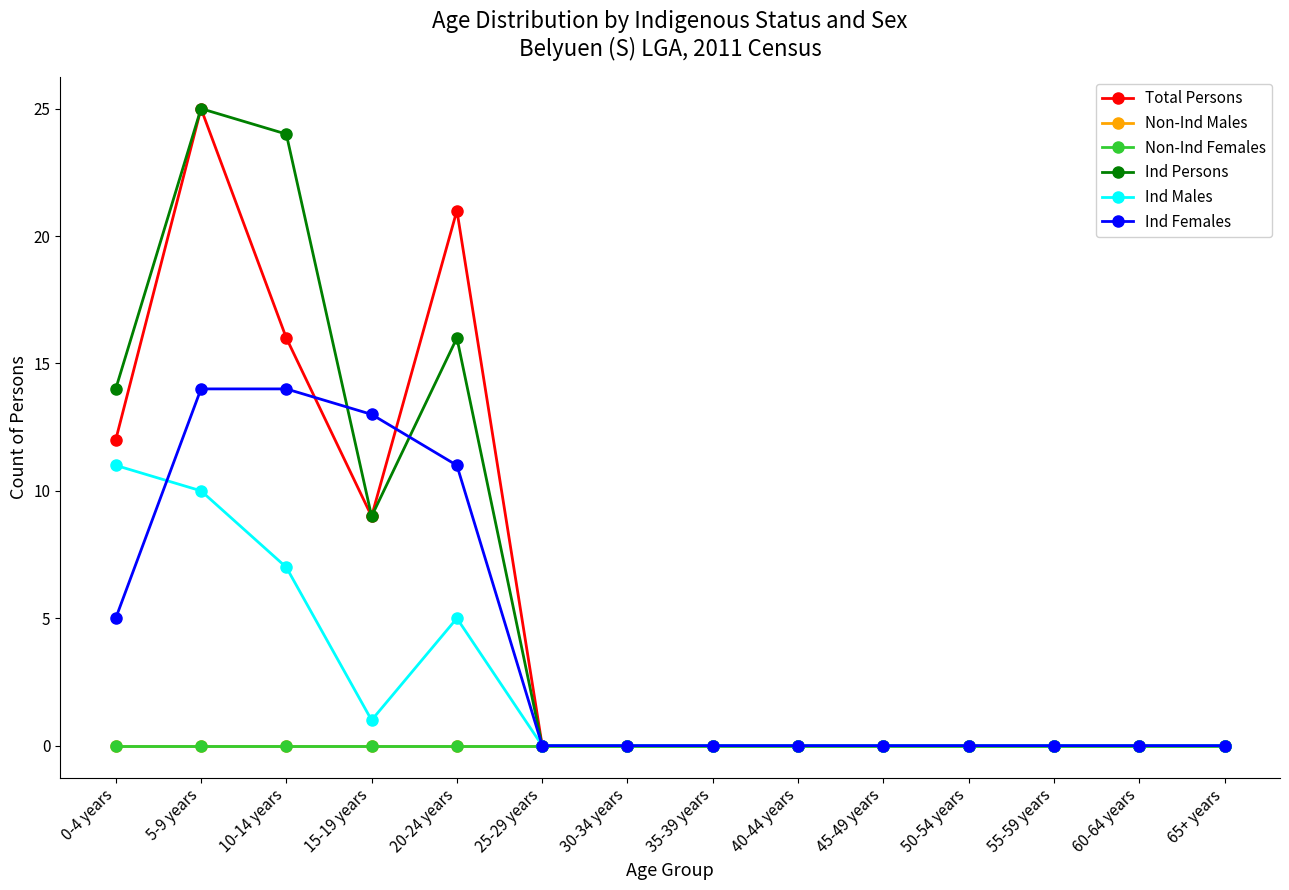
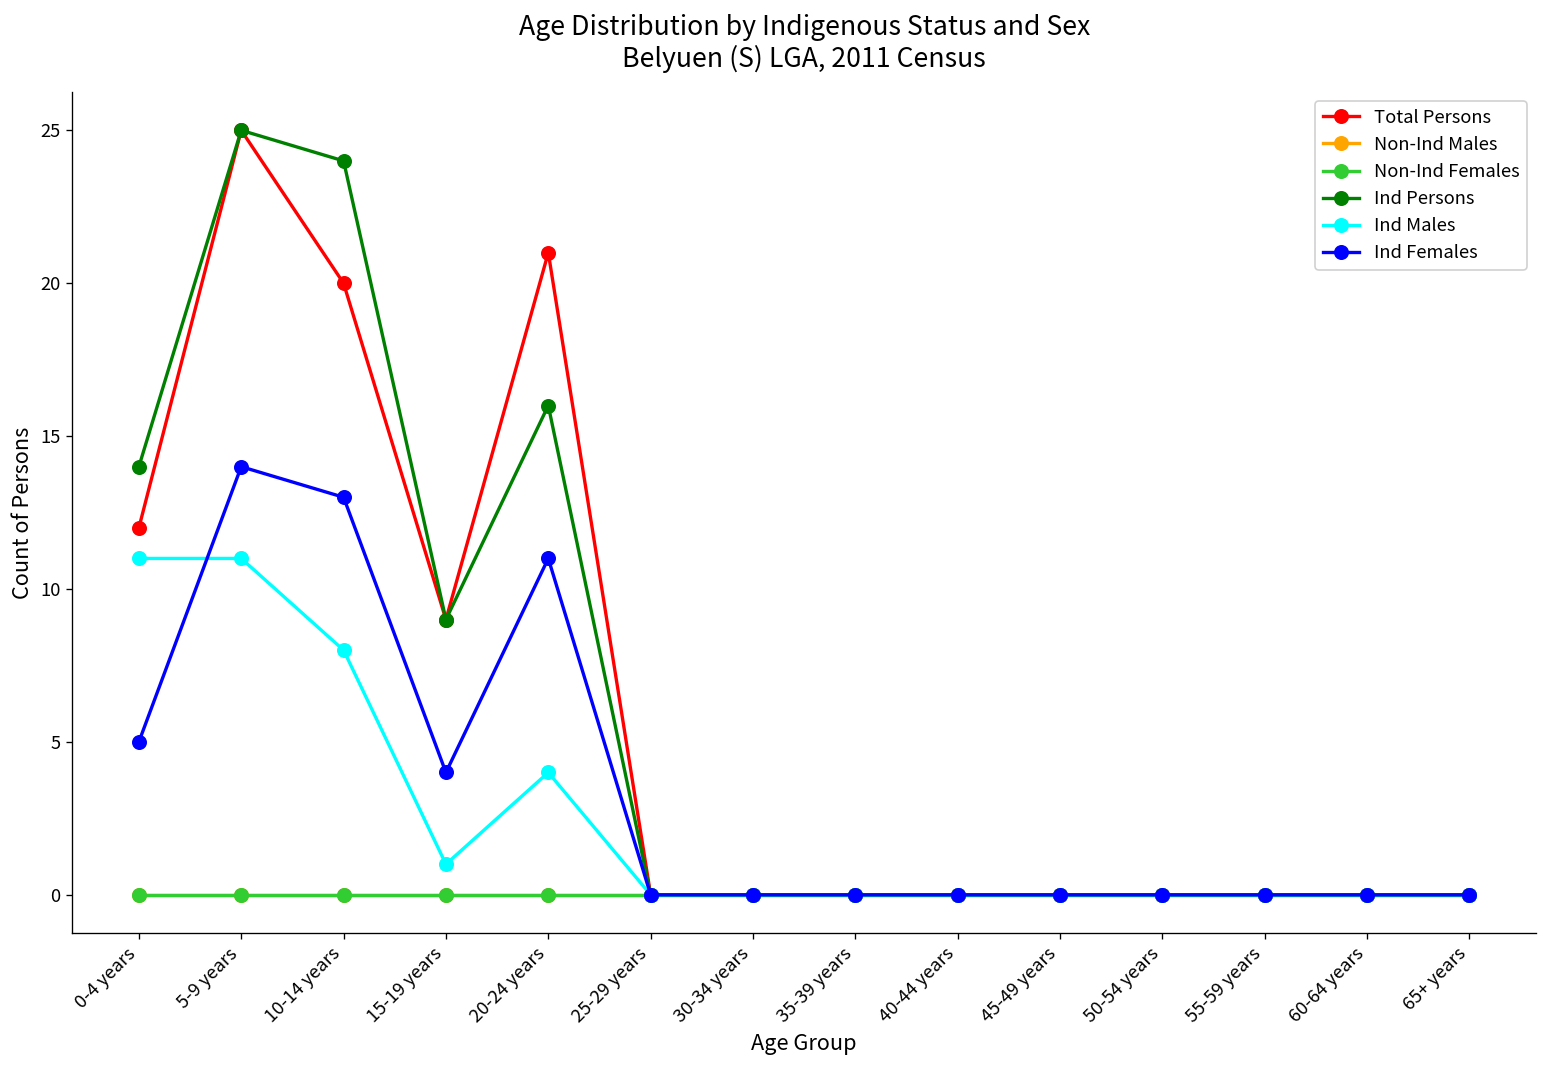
Ind Males, 5-9 years: 10 -> 11
Total Persons, 10-14 years: 16 -> 20
Ind Males, 10-14 years: 7 -> 8
Ind Females, 10-14 years: 14 -> 13
Ind Females, 15-19 years: 13 -> 4
Ind Males, 20-24 years: 5 -> 4
